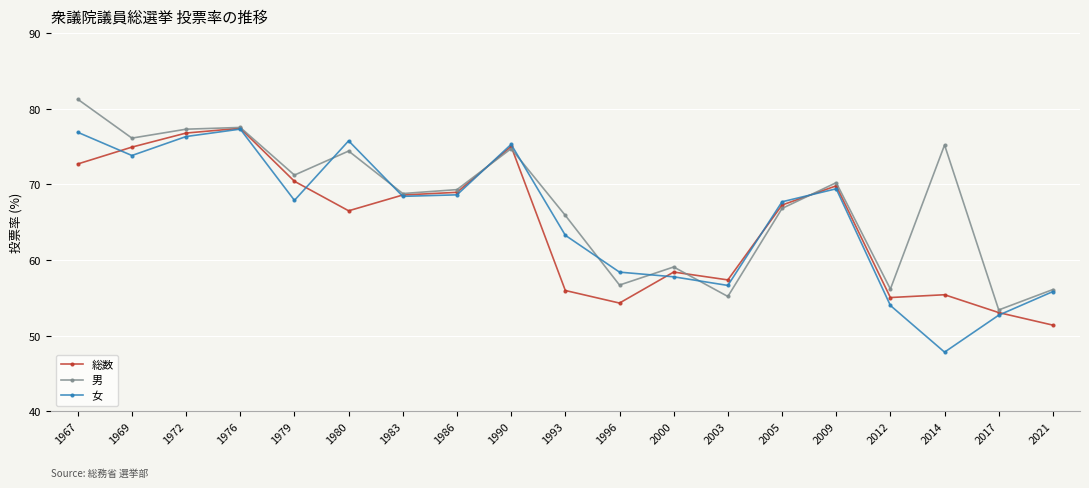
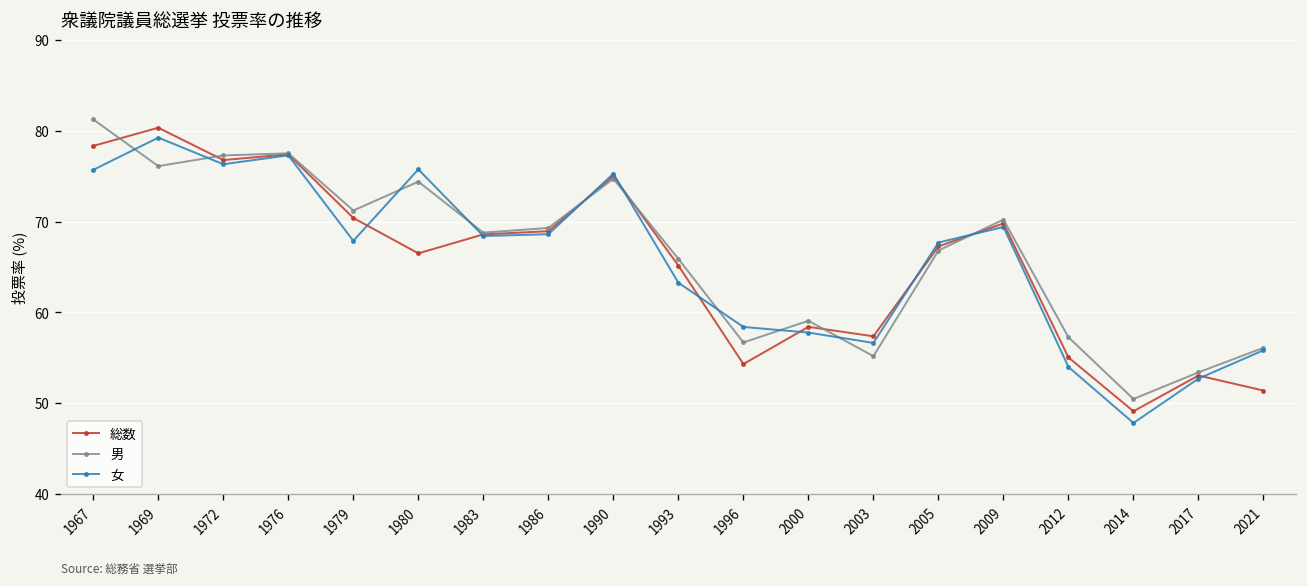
総数, 1967: 73 -> 78
女, 1967: 77 -> 76
総数, 1969: 75 -> 80
女, 1969: 74 -> 79
総数, 1993: 56 -> 65
男, 2012: 56 -> 57
総数, 2014: 55 -> 49
男, 2014: 75 -> 50
